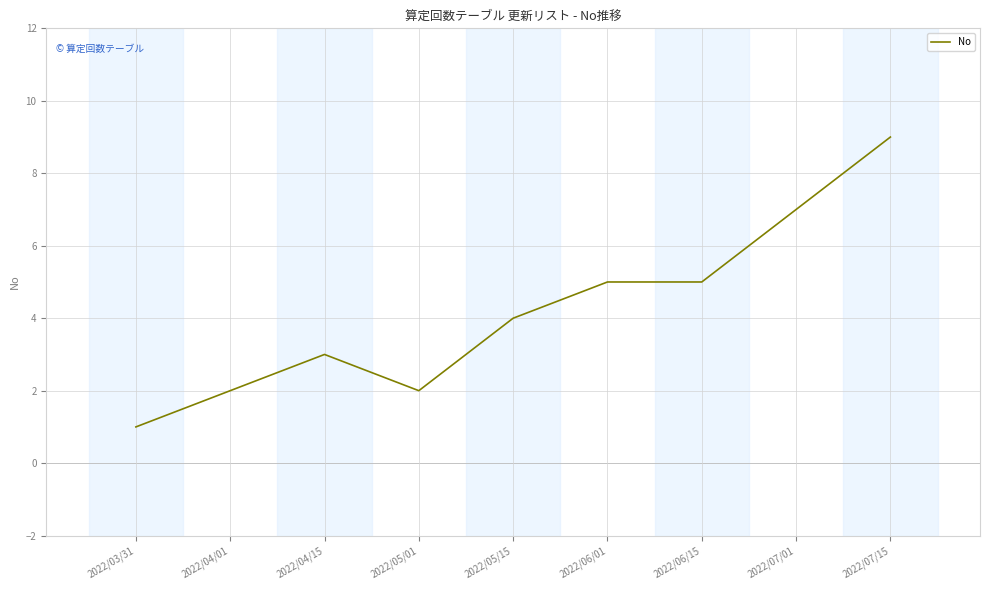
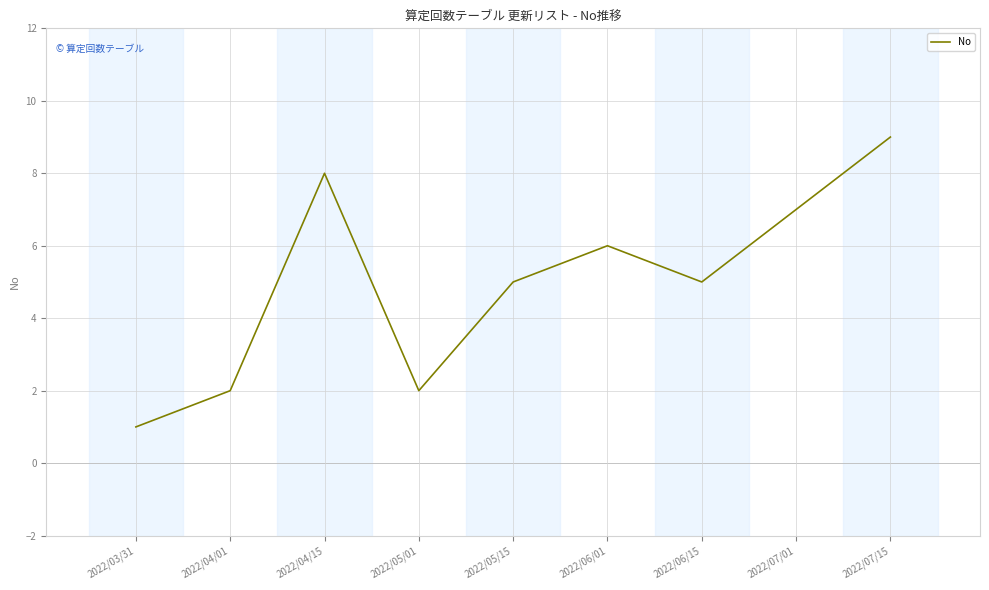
2022/04/15: 3 -> 8
2022/05/15: 4 -> 5
2022/06/01: 5 -> 6
